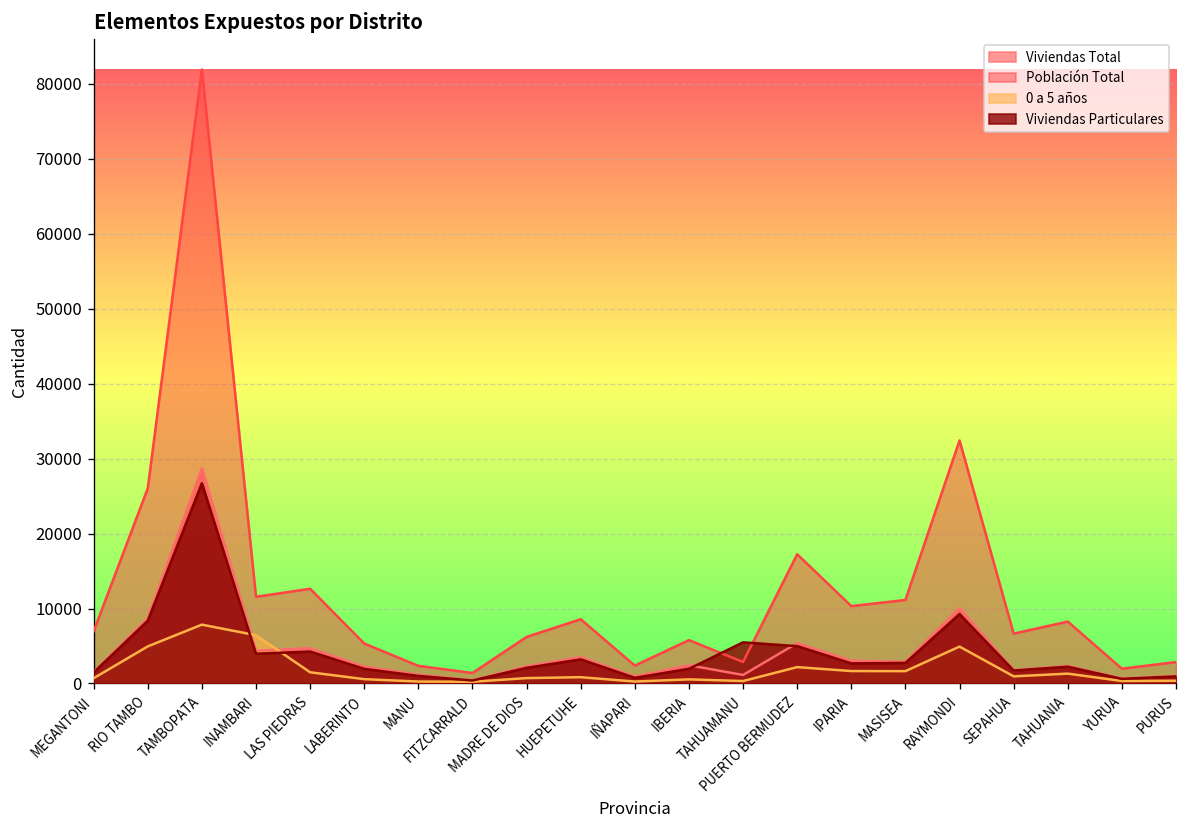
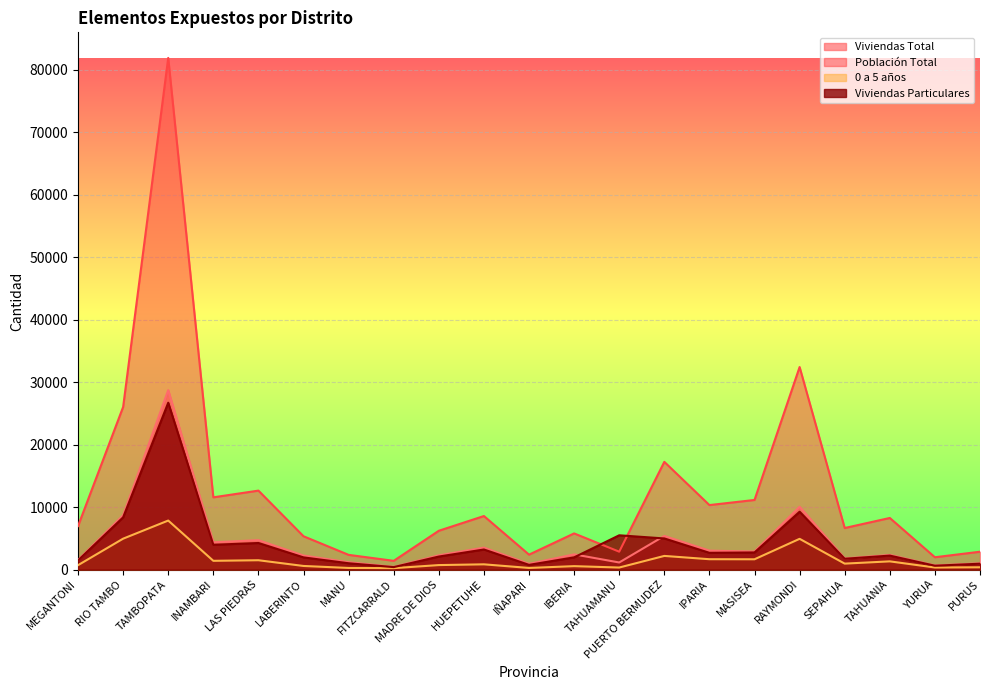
0 a 5 años, INAMBARI: 6000 -> 1000
